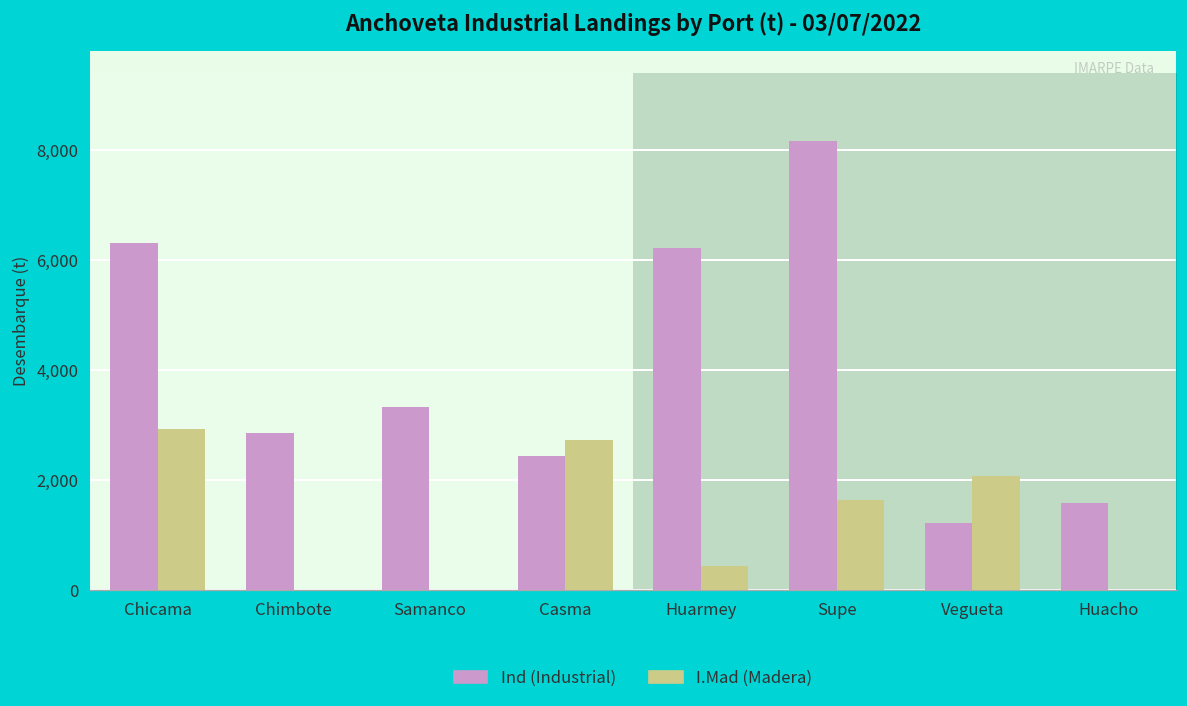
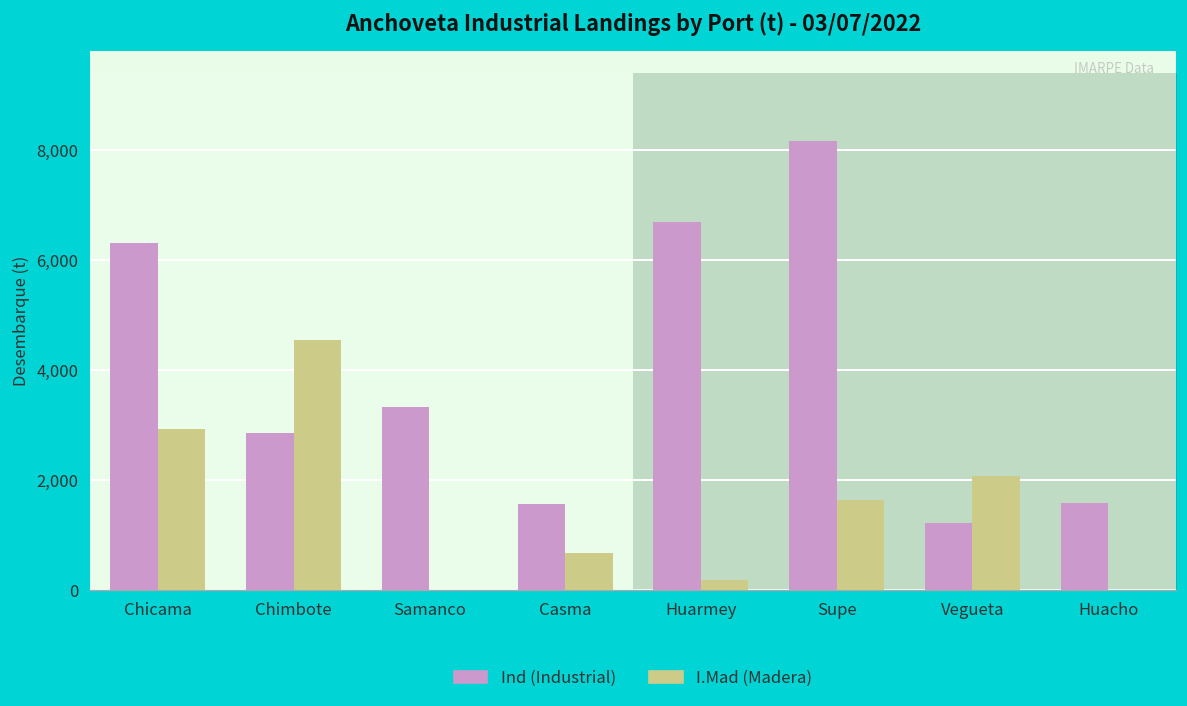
I.Mad (Madera), Chimbote: 0 -> 4,600
Ind (Industrial), Casma: 2,400 -> 1,600
I.Mad (Madera), Casma: 2,700 -> 700
Ind (Industrial), Huarmey: 6,200 -> 6,700
I.Mad (Madera), Huarmey: 400 -> 200
